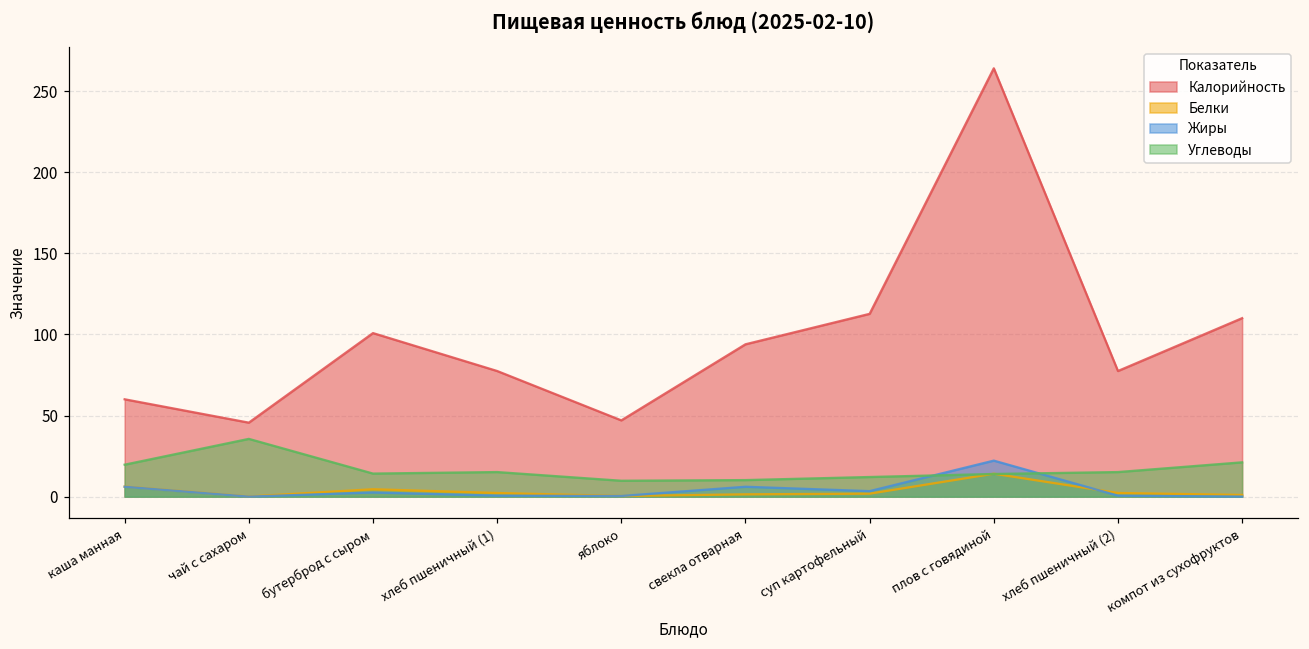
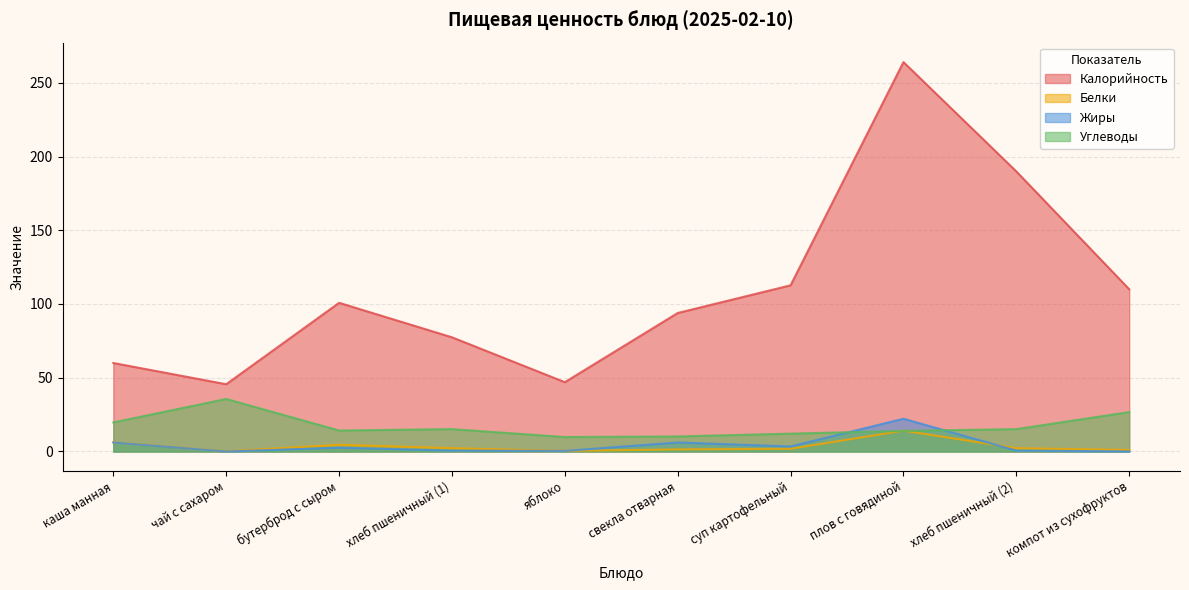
Калорийность, хлеб пшеничный (2): 77 -> 190
Углеводы, компот из сухофруктов: 21 -> 27
